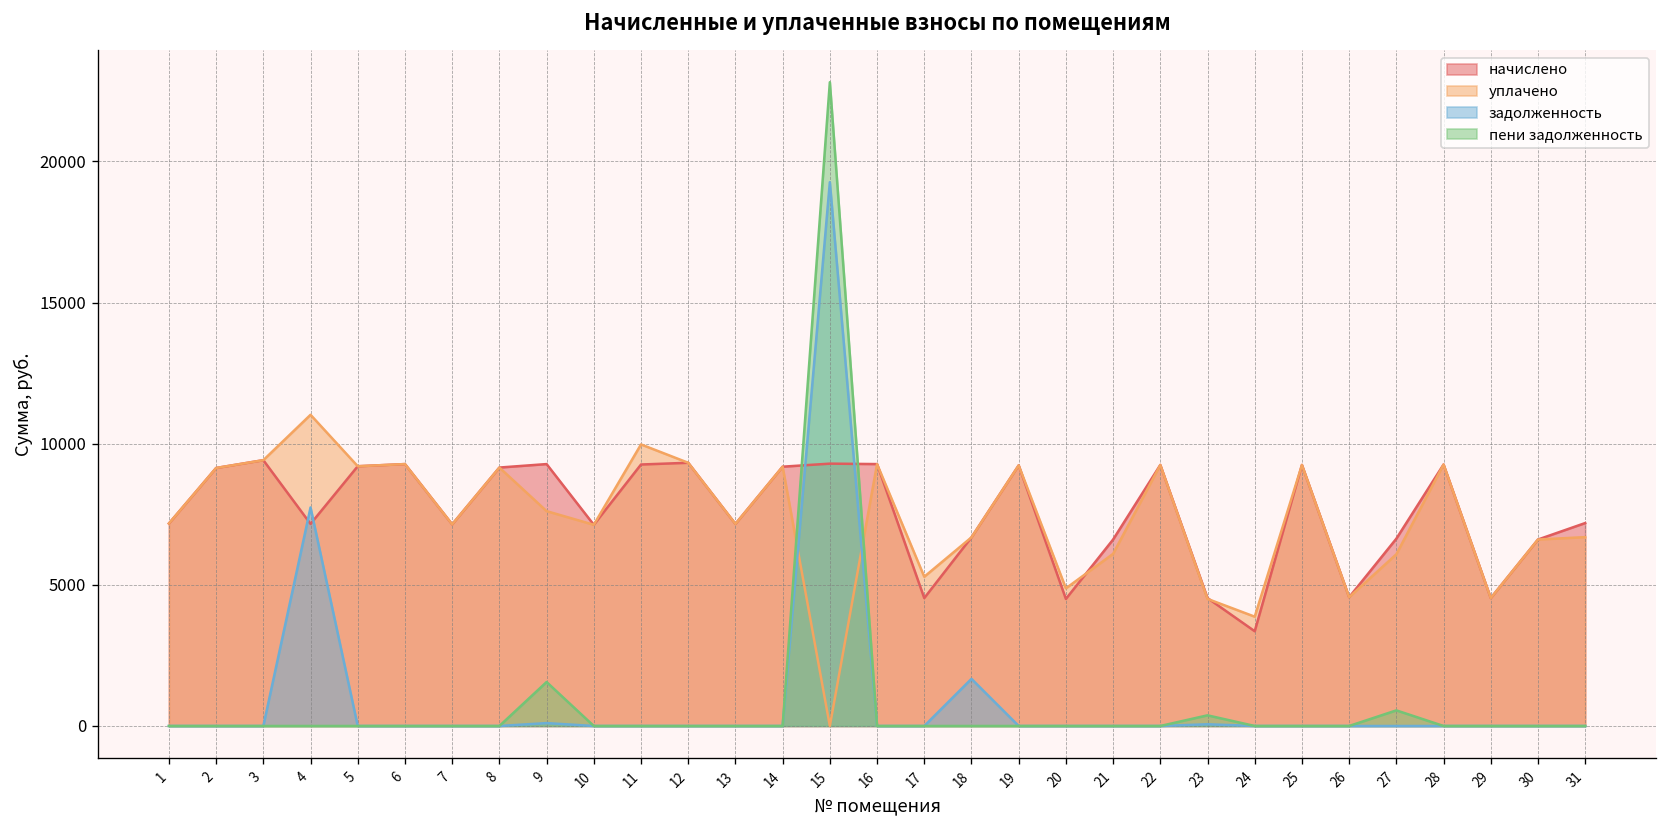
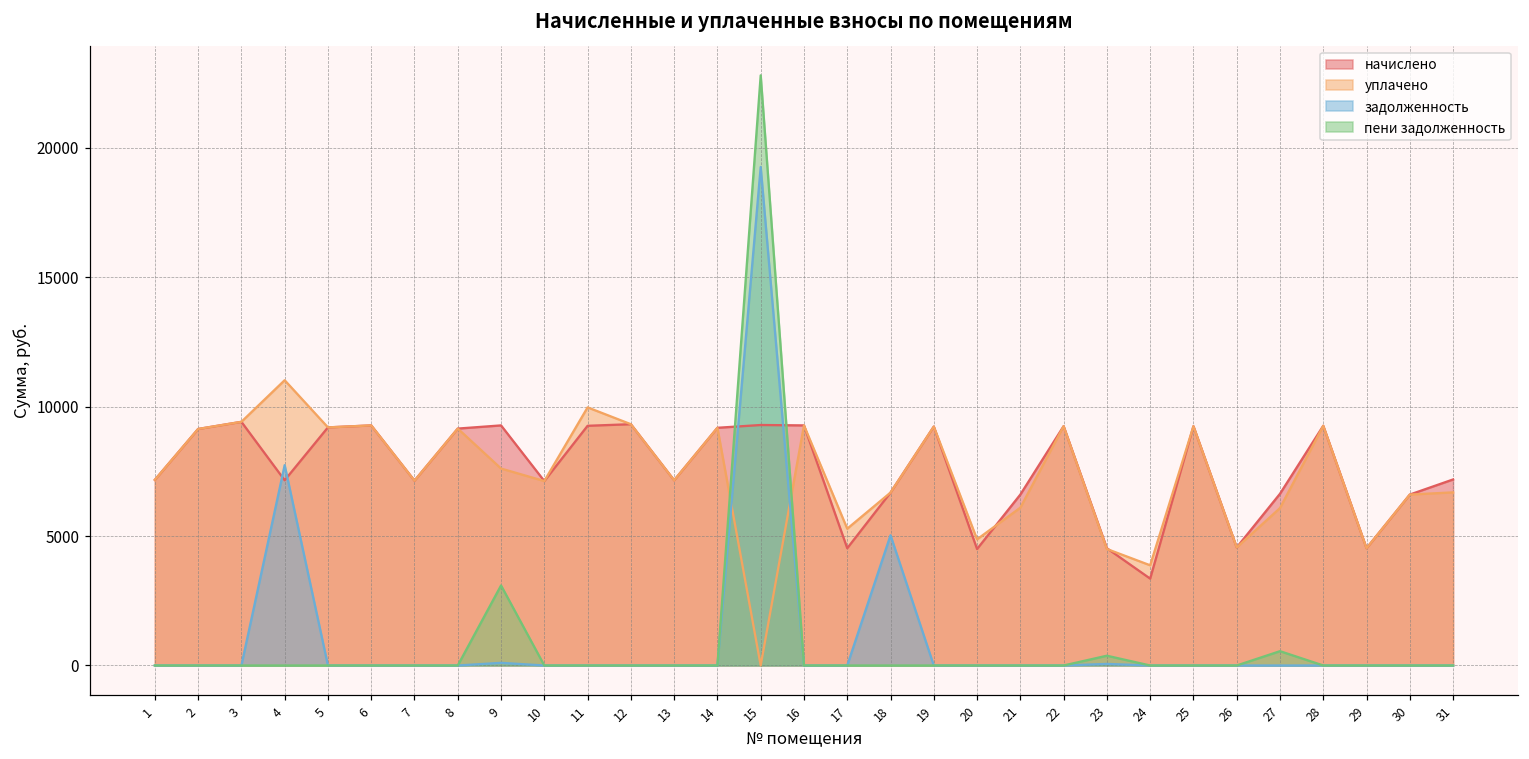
пени задолженность, 9: 1600 -> 3100
задолженность, 18: 1700 -> 5000
